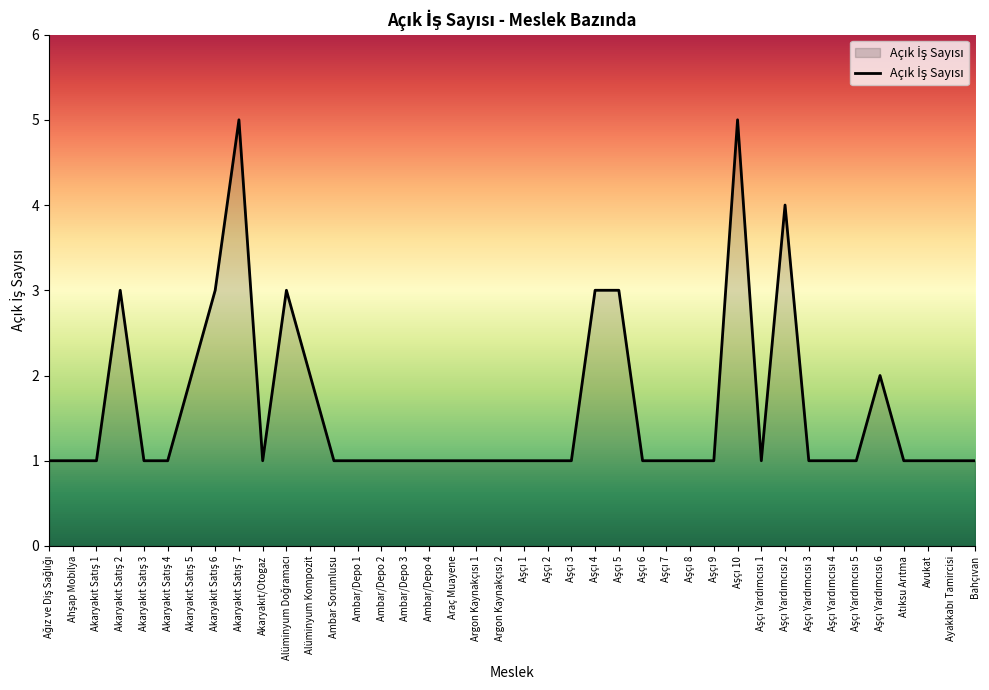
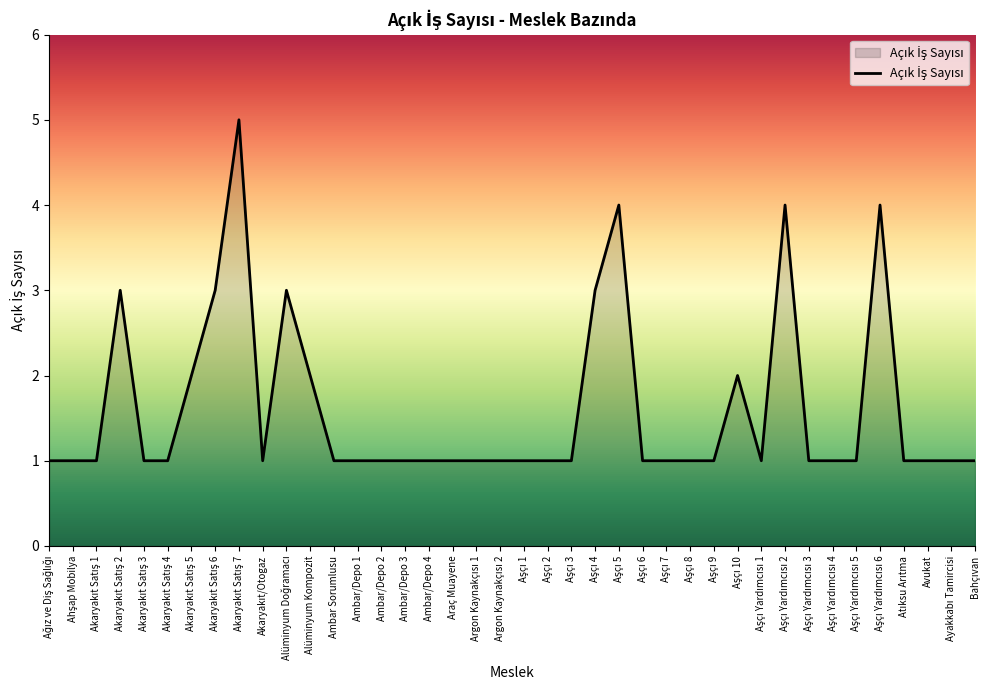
Aşçı 5: 3 -> 4
Aşçı 10: 5 -> 2
Aşçı Yardımcısı 6: 2 -> 4
